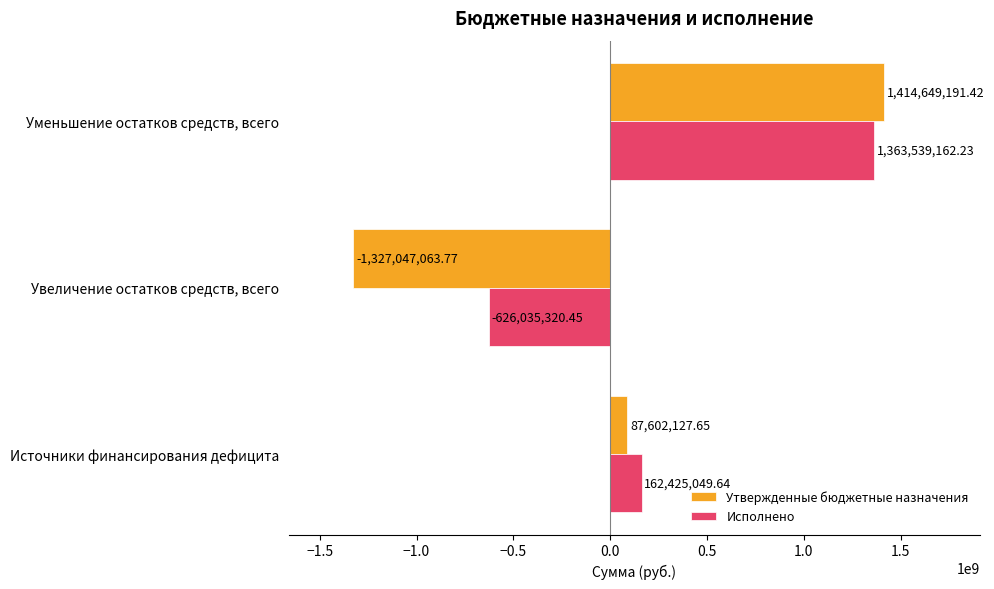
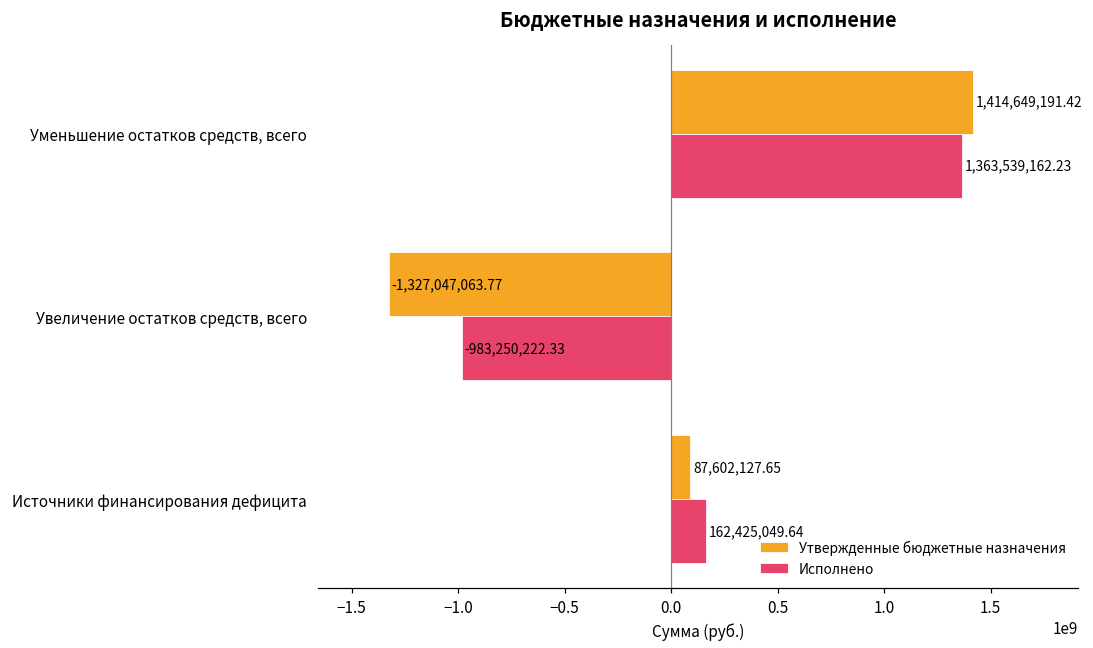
Исполнено, Увеличение остатков средств, всего: -626,035,320.45 -> -983,250,222.33
